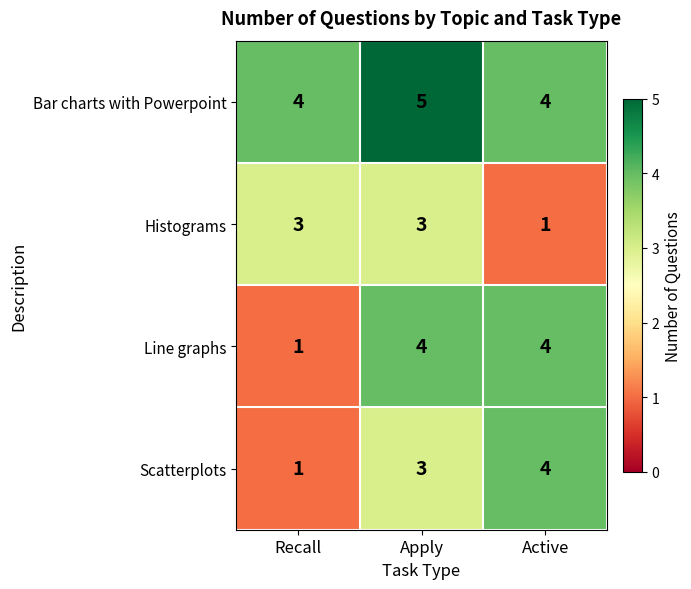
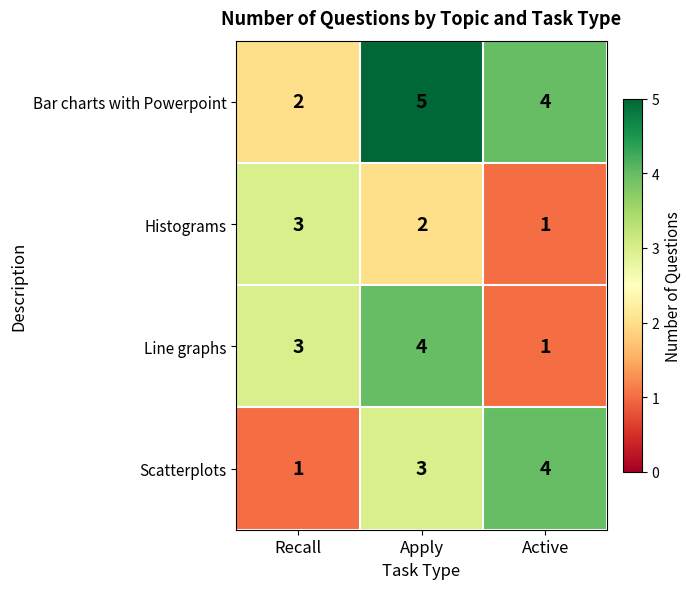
Bar charts with Powerpoint, Recall: 4 -> 2
Histograms, Apply: 3 -> 2
Line graphs, Recall: 1 -> 3
Line graphs, Active: 4 -> 1
